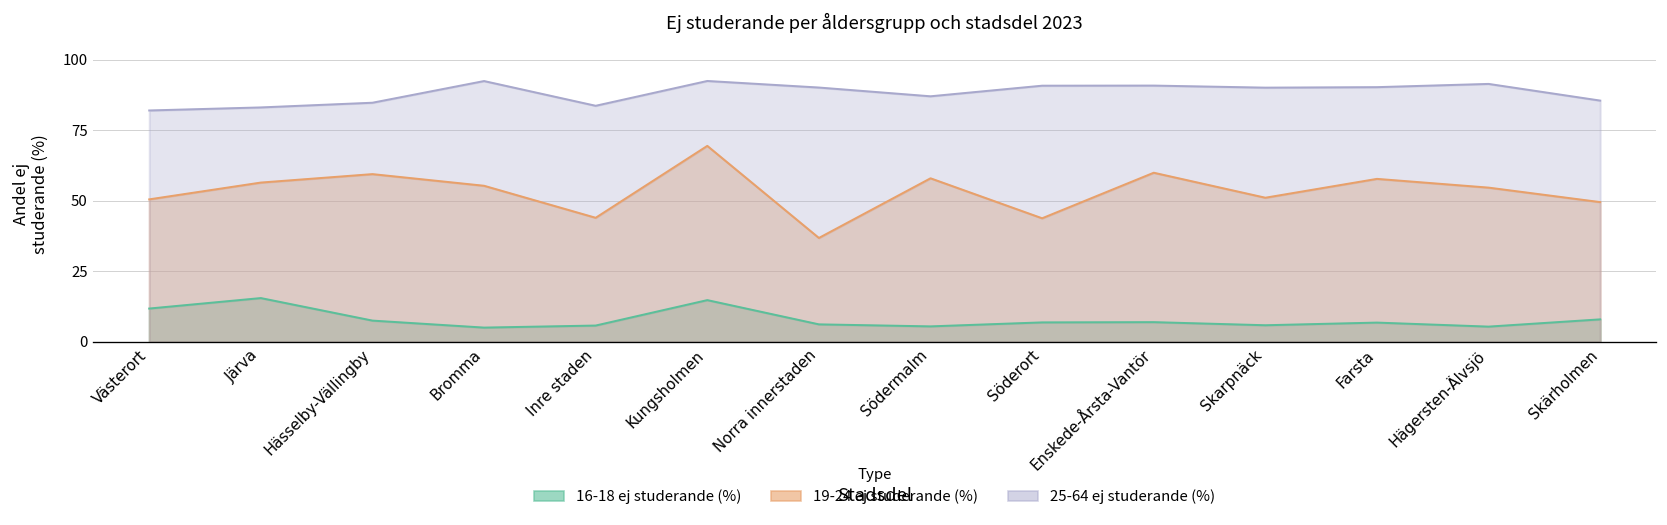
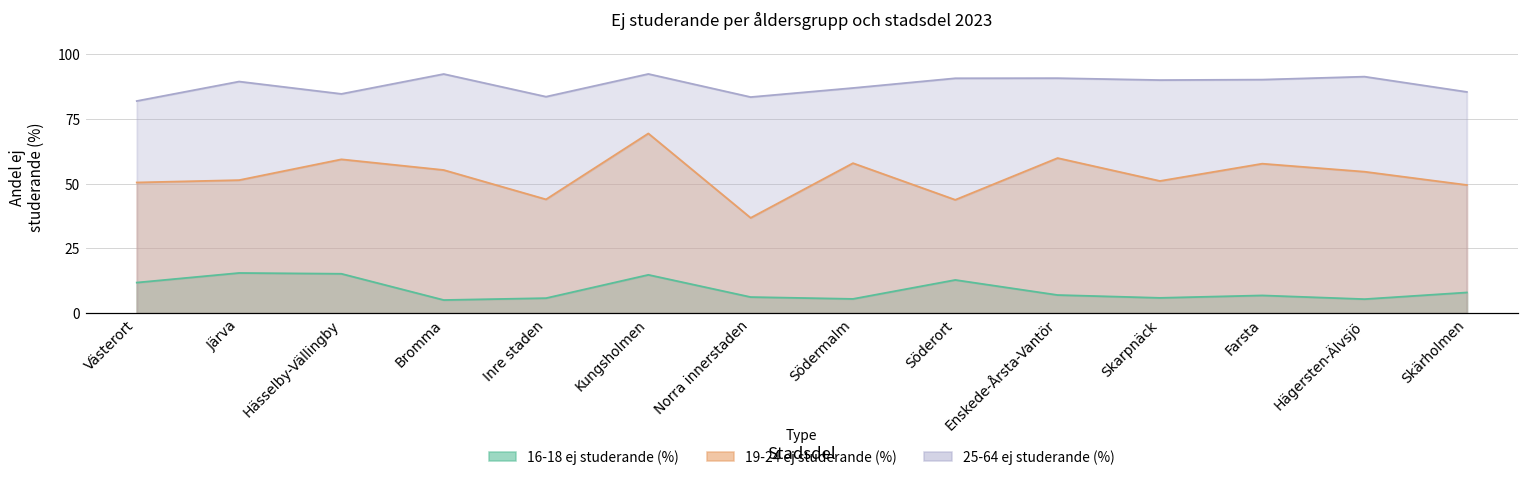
19-24 ej studerande (%), Järva: 56 -> 51
25-64 ej studerande (%), Järva: 83 -> 89
16-18 ej studerande (%), Hässelby-Vällingby: 8 -> 15
25-64 ej studerande (%), Norra innerstaden: 90 -> 83
16-18 ej studerande (%), Söderort: 7 -> 13
